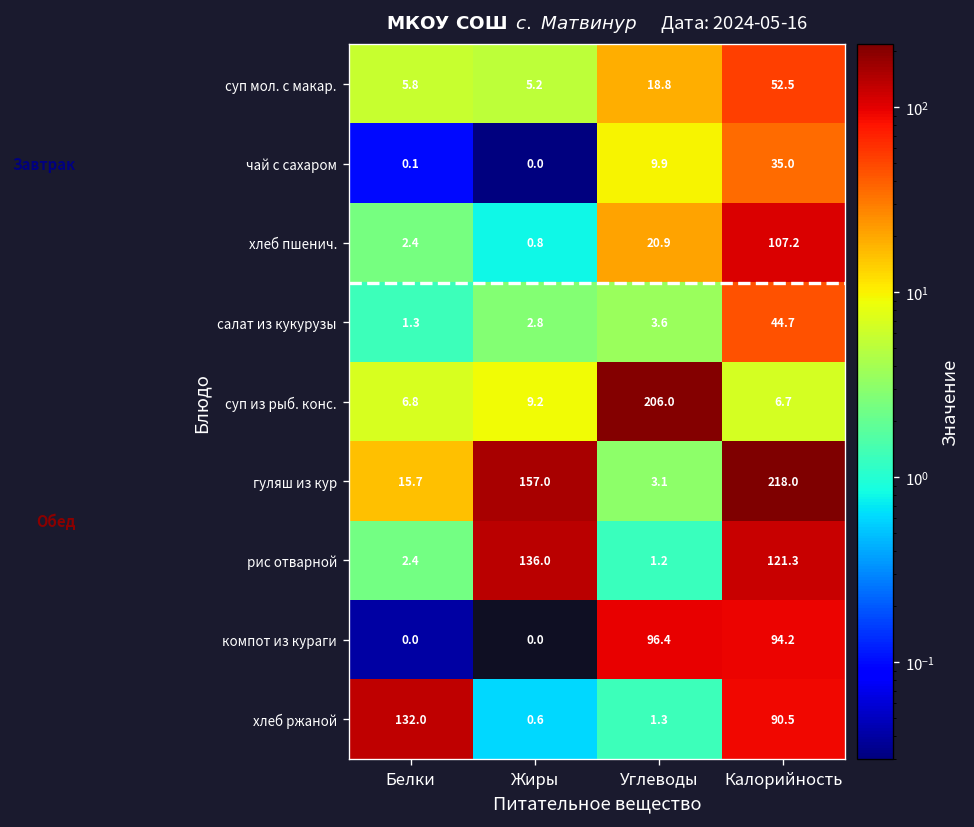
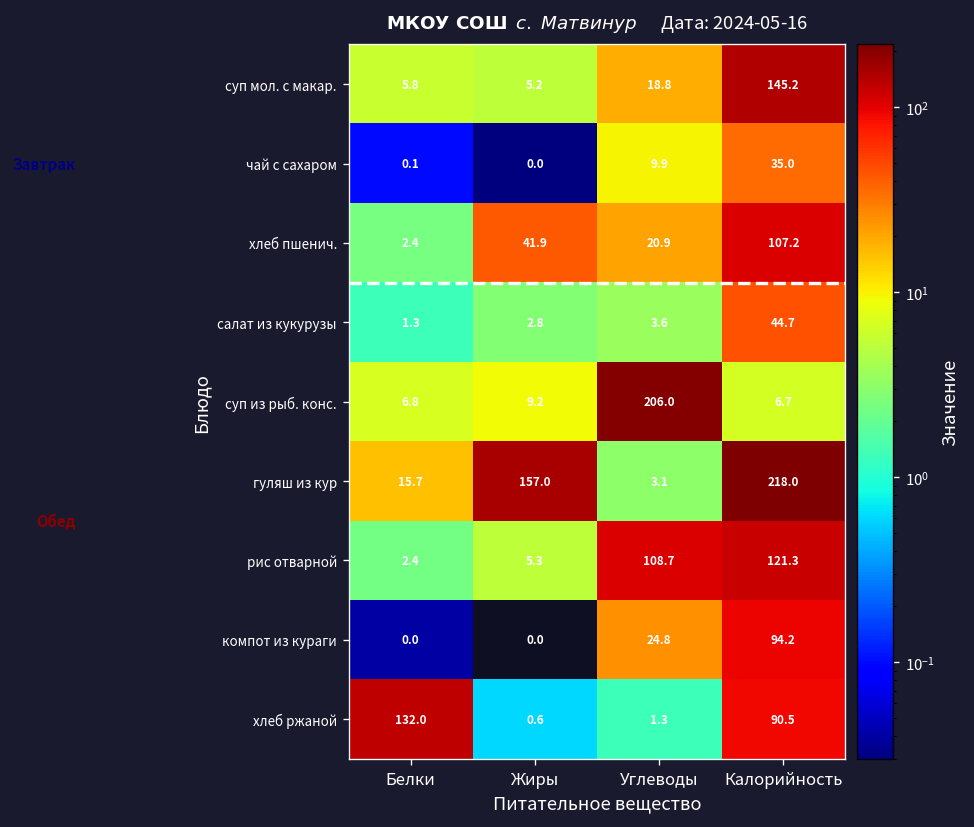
суп мол. с макар., Калорийность: 52.5 -> 145.2
хлеб пшенич., Жиры: 0.8 -> 41.9
рис отварной, Жиры: 136.0 -> 5.3
рис отварной, Углеводы: 1.2 -> 108.7
компот из кураги, Углеводы: 96.4 -> 24.8
